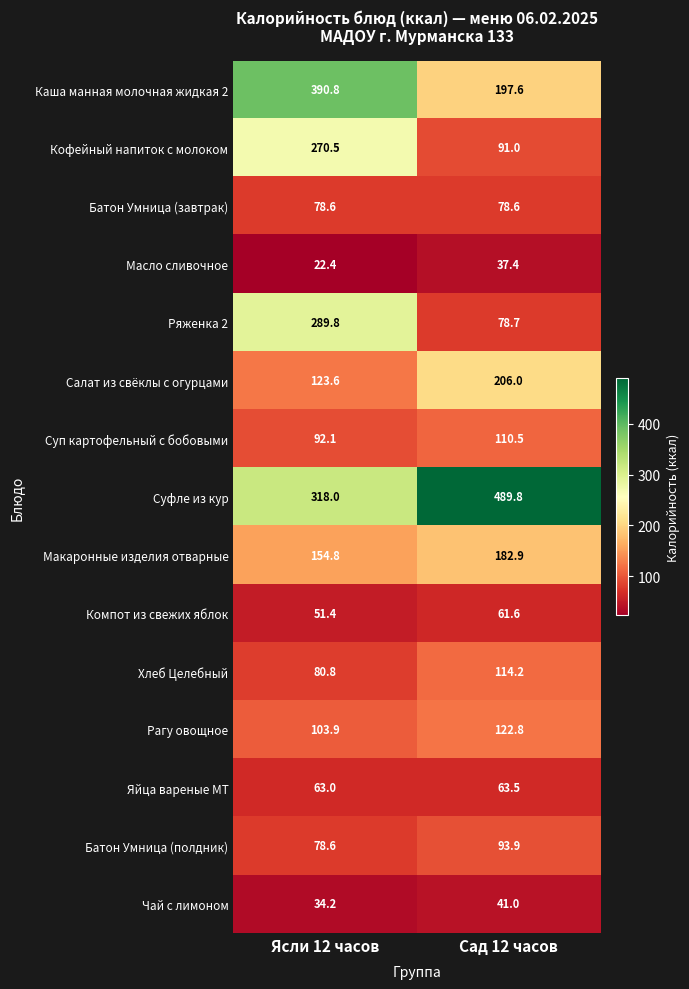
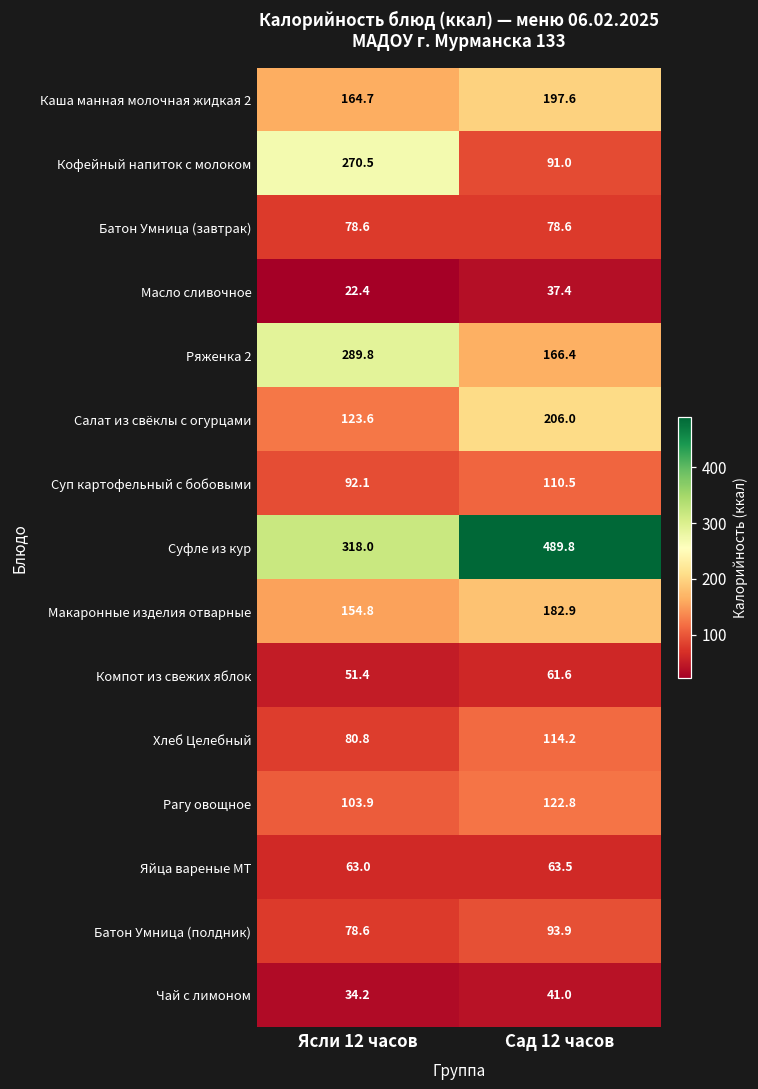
Каша манная молочная жидкая 2, Ясли 12 часов: 390.8 -> 164.7
Ряженка 2, Сад 12 часов: 78.7 -> 166.4
